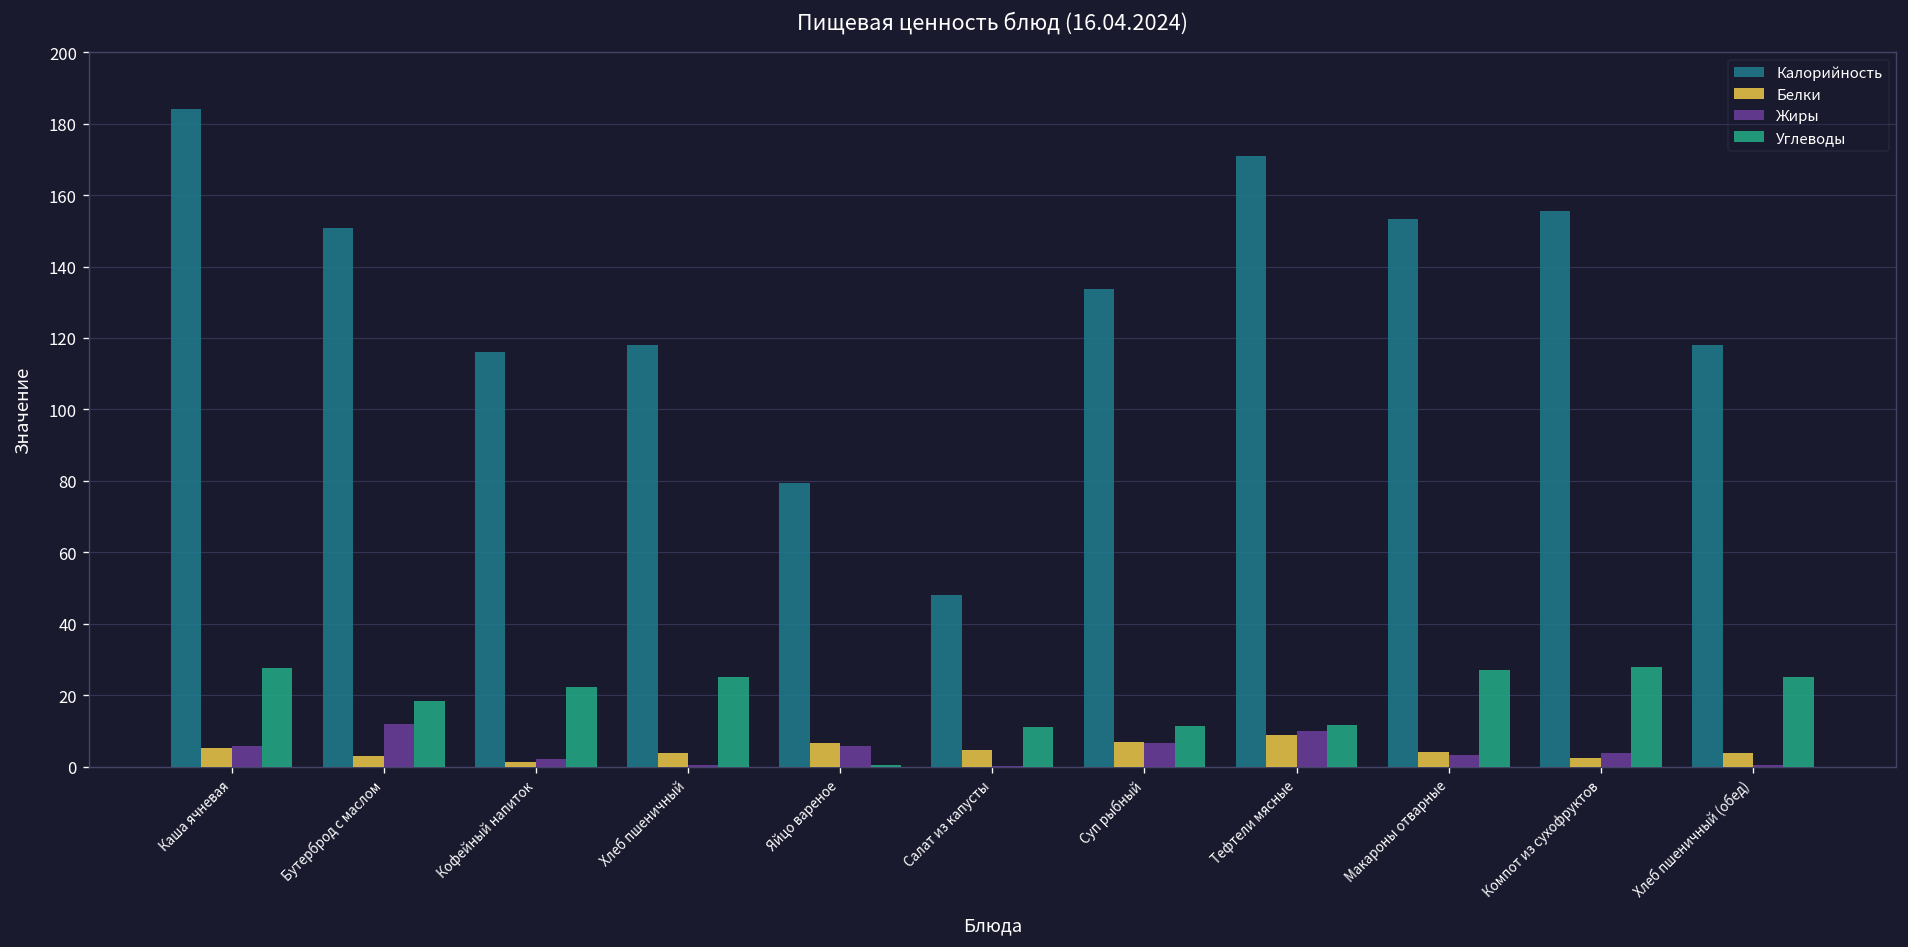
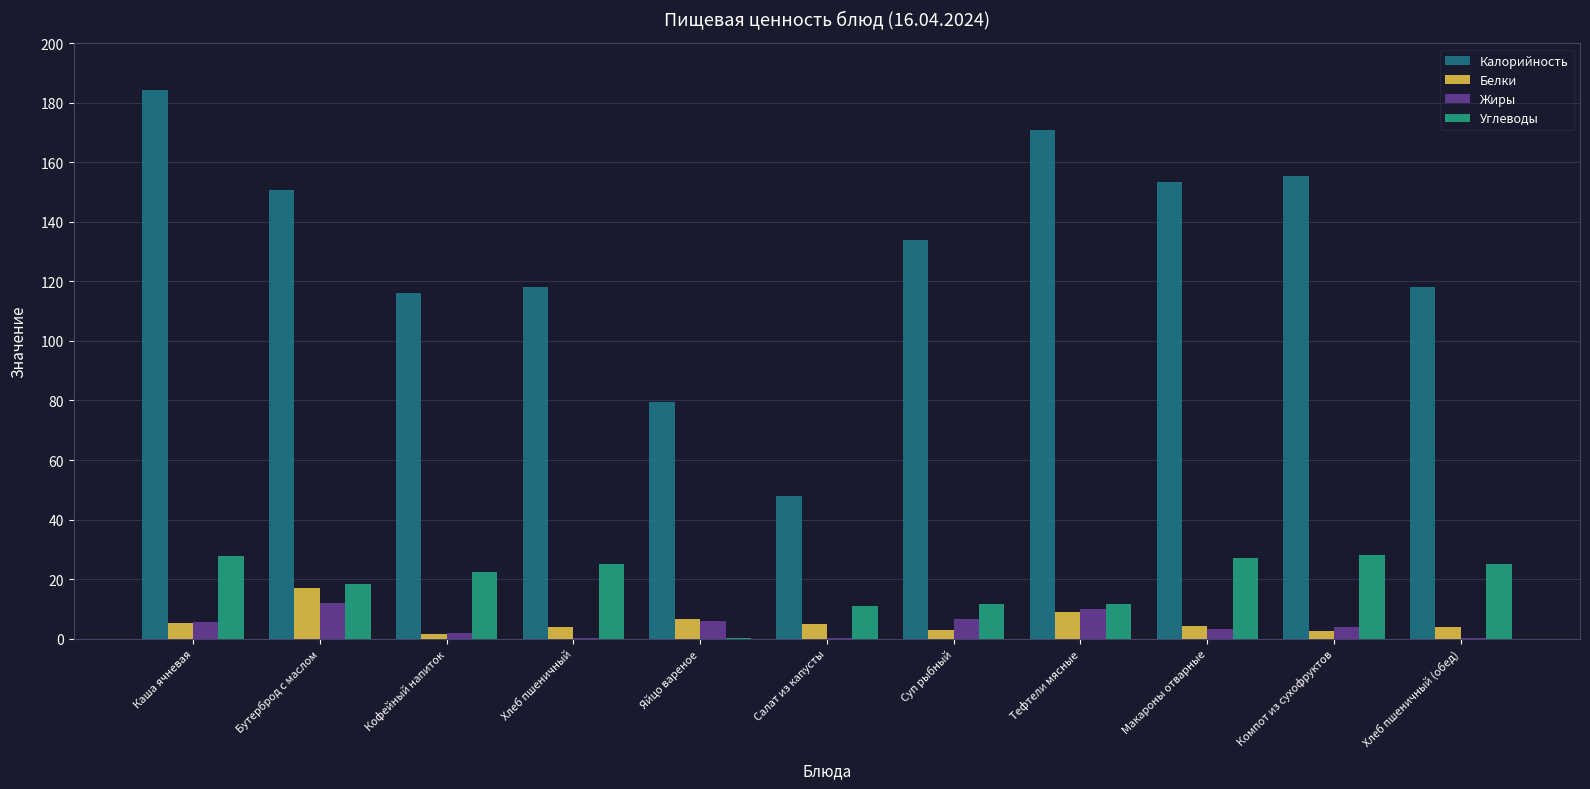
Белки, Бутерброд с маслом: 3 -> 17
Белки, Суп рыбный: 7 -> 3
